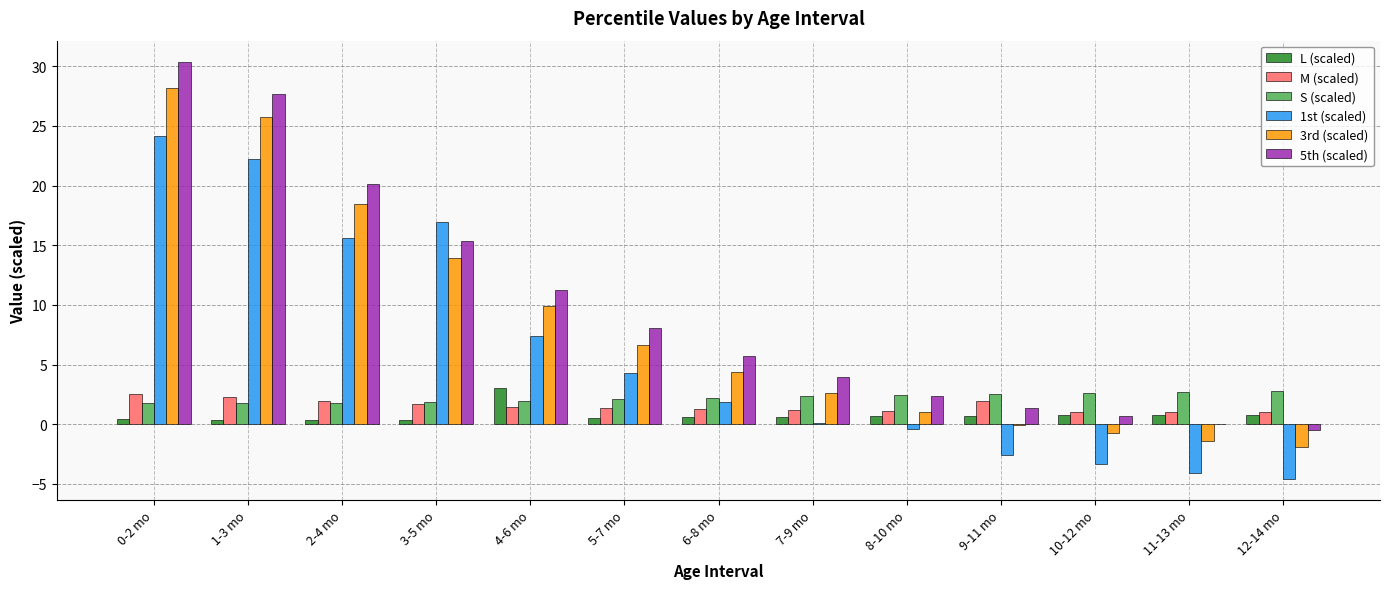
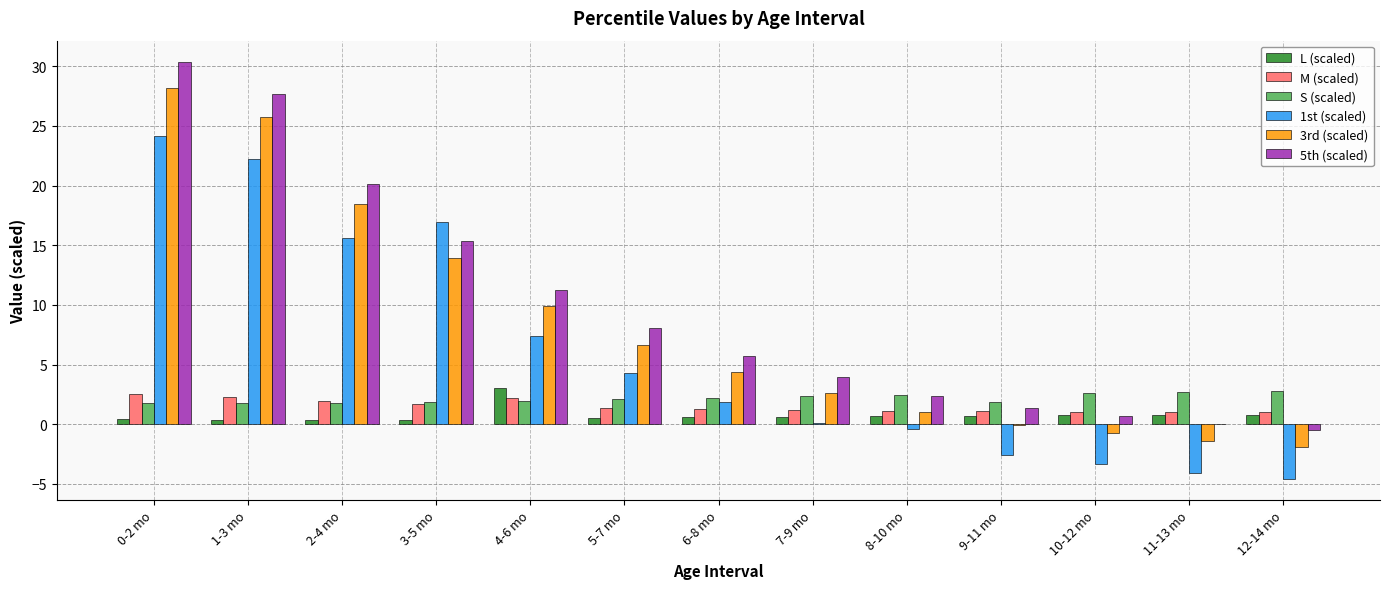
M (scaled), 4-6 mo: 1.5 -> 2.2
M (scaled), 9-11 mo: 2.0 -> 1.1
S (scaled), 9-11 mo: 2.6 -> 1.9
